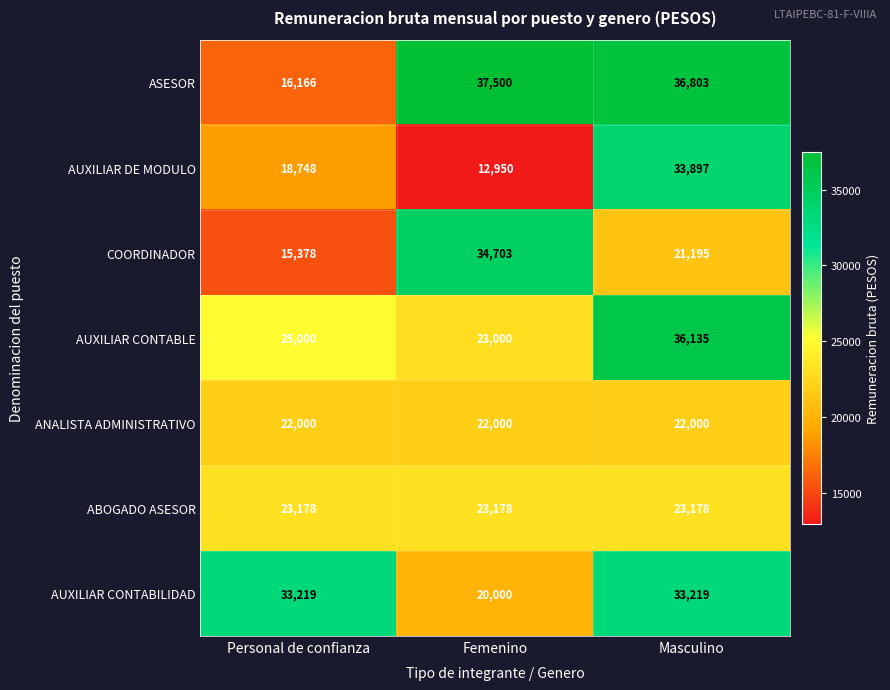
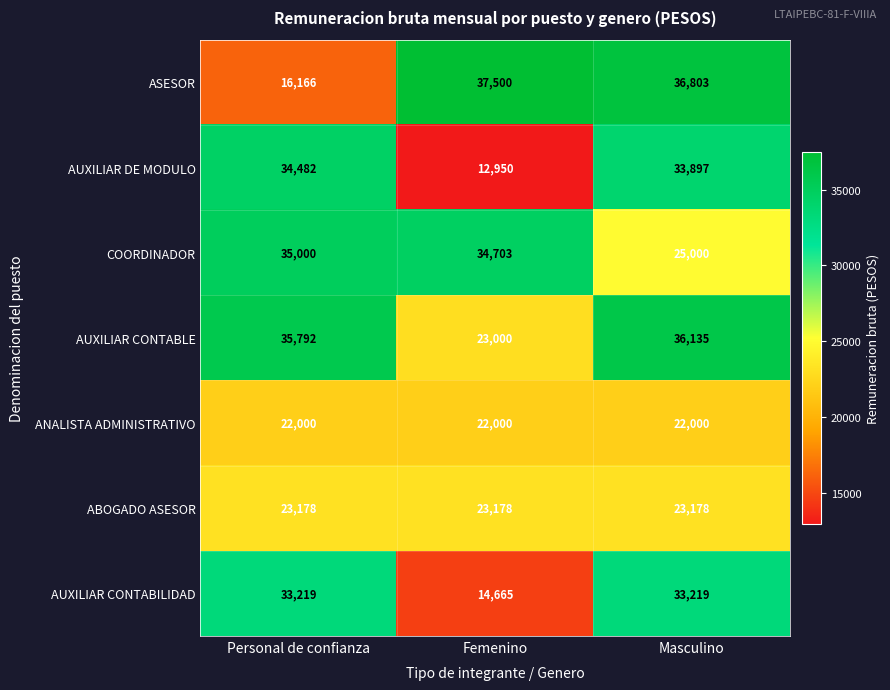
AUXILIAR DE MODULO, Personal de confianza: 18,748 -> 34,482
COORDINADOR, Personal de confianza: 15,378 -> 35,000
COORDINADOR, Masculino: 21,195 -> 25,000
AUXILIAR CONTABLE, Personal de confianza: 25,000 -> 35,792
AUXILIAR CONTABILIDAD, Femenino: 20,000 -> 14,665
